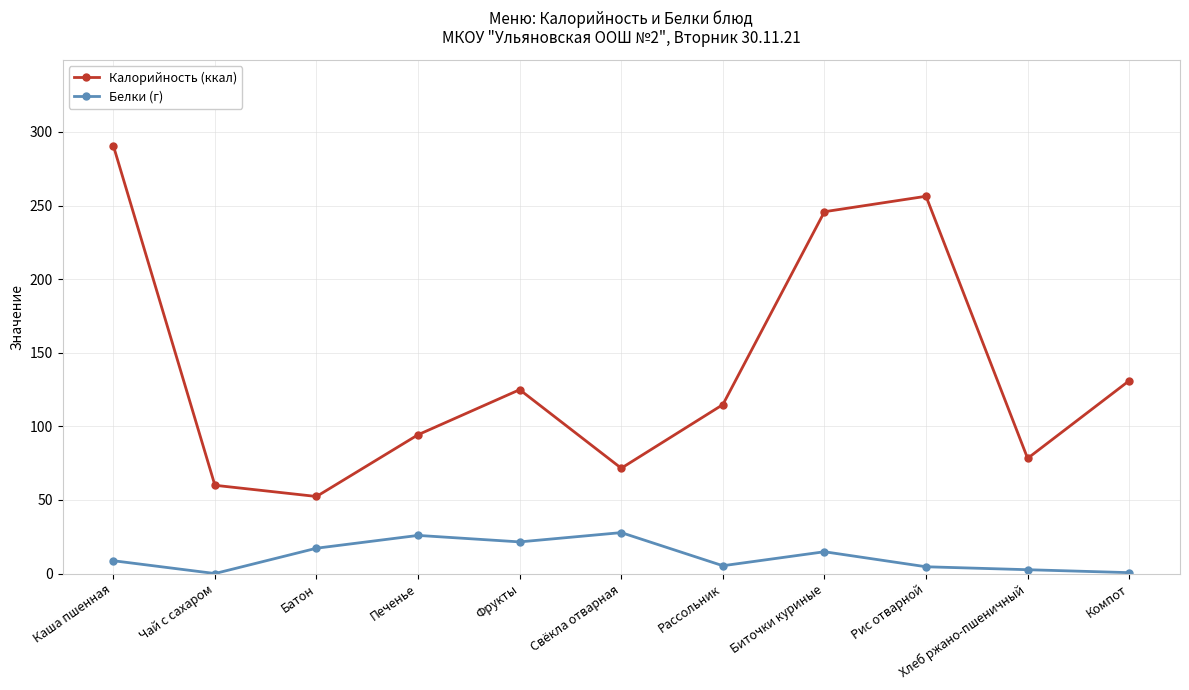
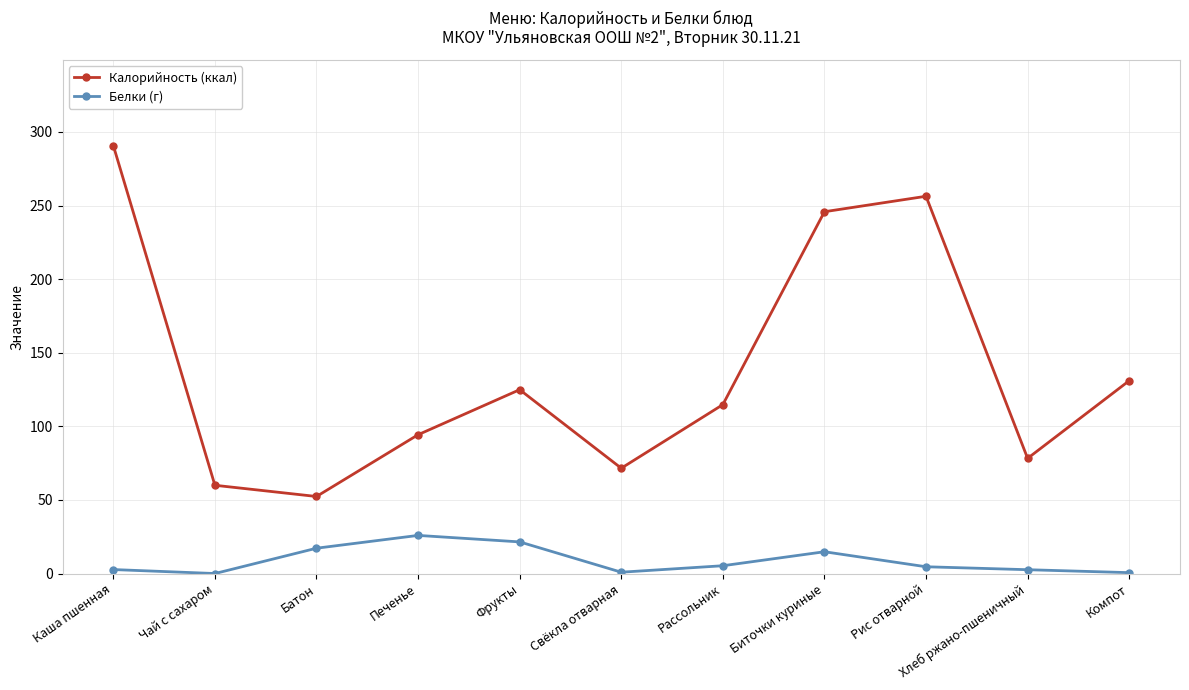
Белки (г), Каша пшенная: 9 -> 3
Белки (г), Свёкла отварная: 28 -> 1
